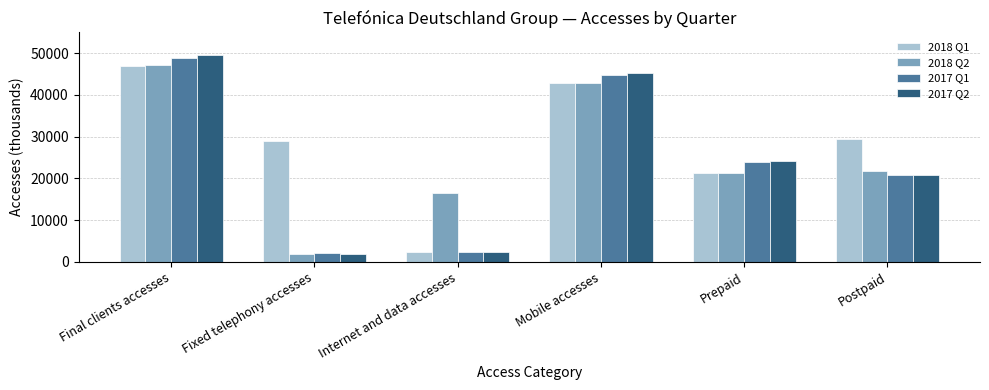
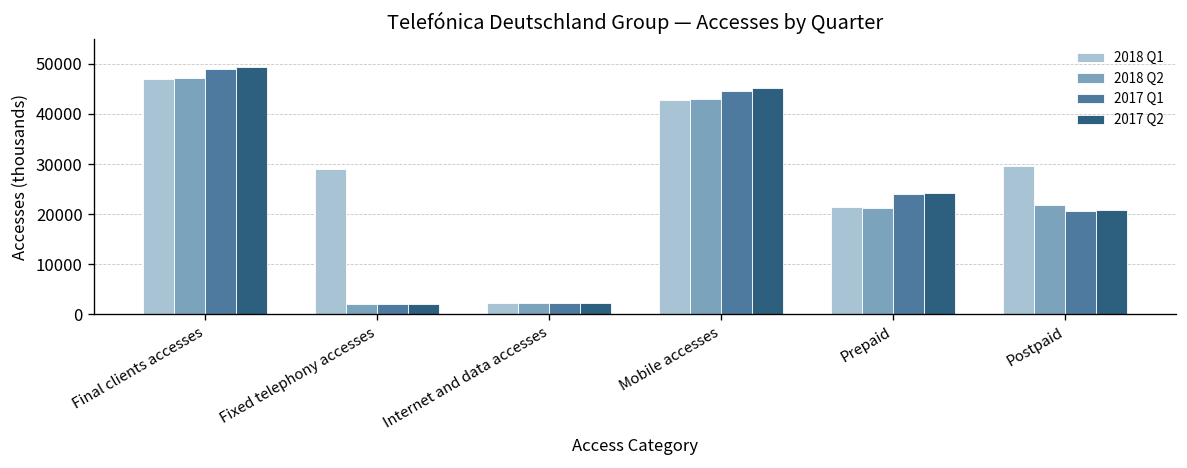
2018 Q2, Internet and data accesses: 16000 -> 2000
